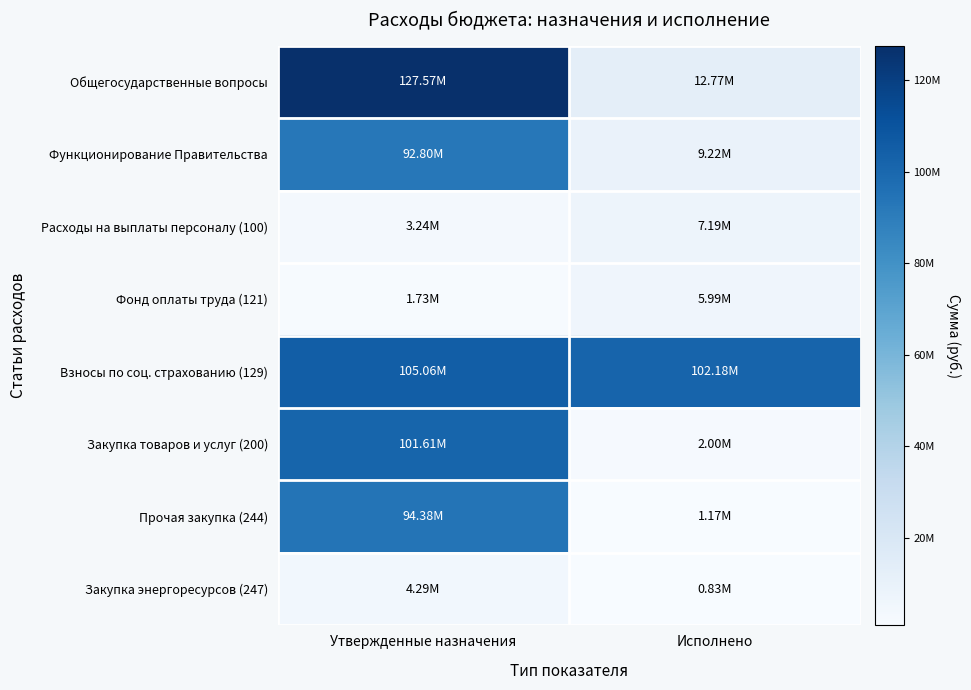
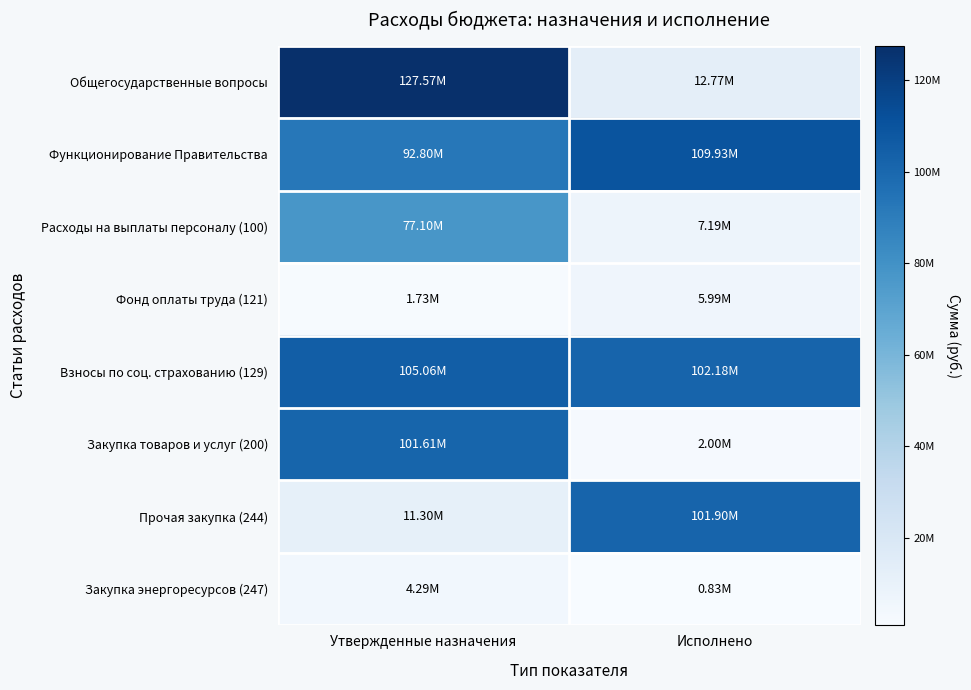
Функционирование Правительства, Исполнено: 9.22M -> 109.93M
Расходы на выплаты персоналу (100), Утвержденные назначения: 3.24M -> 77.10M
Прочая закупка (244), Утвержденные назначения: 94.38M -> 11.30M
Прочая закупка (244), Исполнено: 1.17M -> 101.90M
